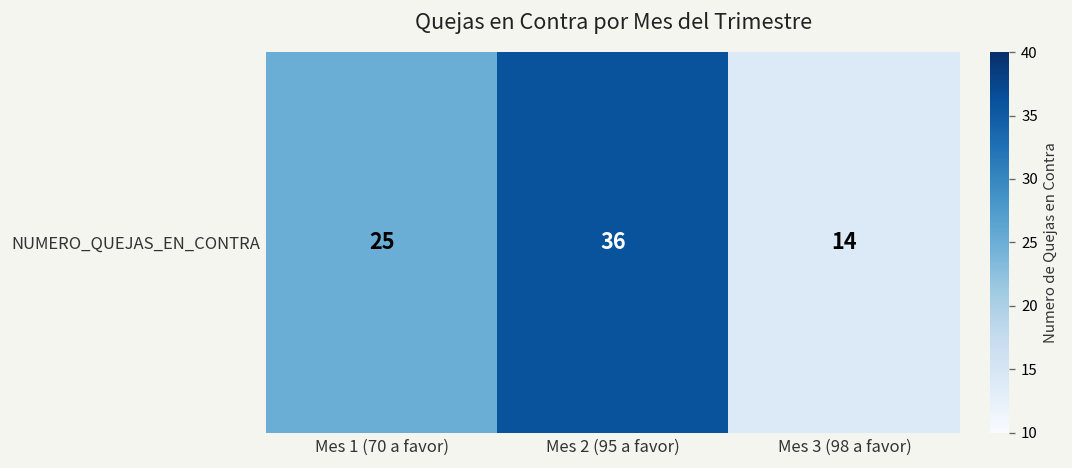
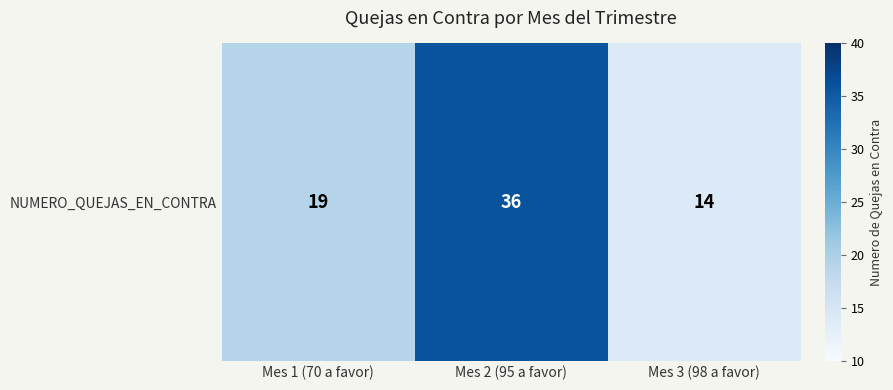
NUMERO_QUEJAS_EN_CONTRA, Mes 1 (70 a favor): 25 -> 19
